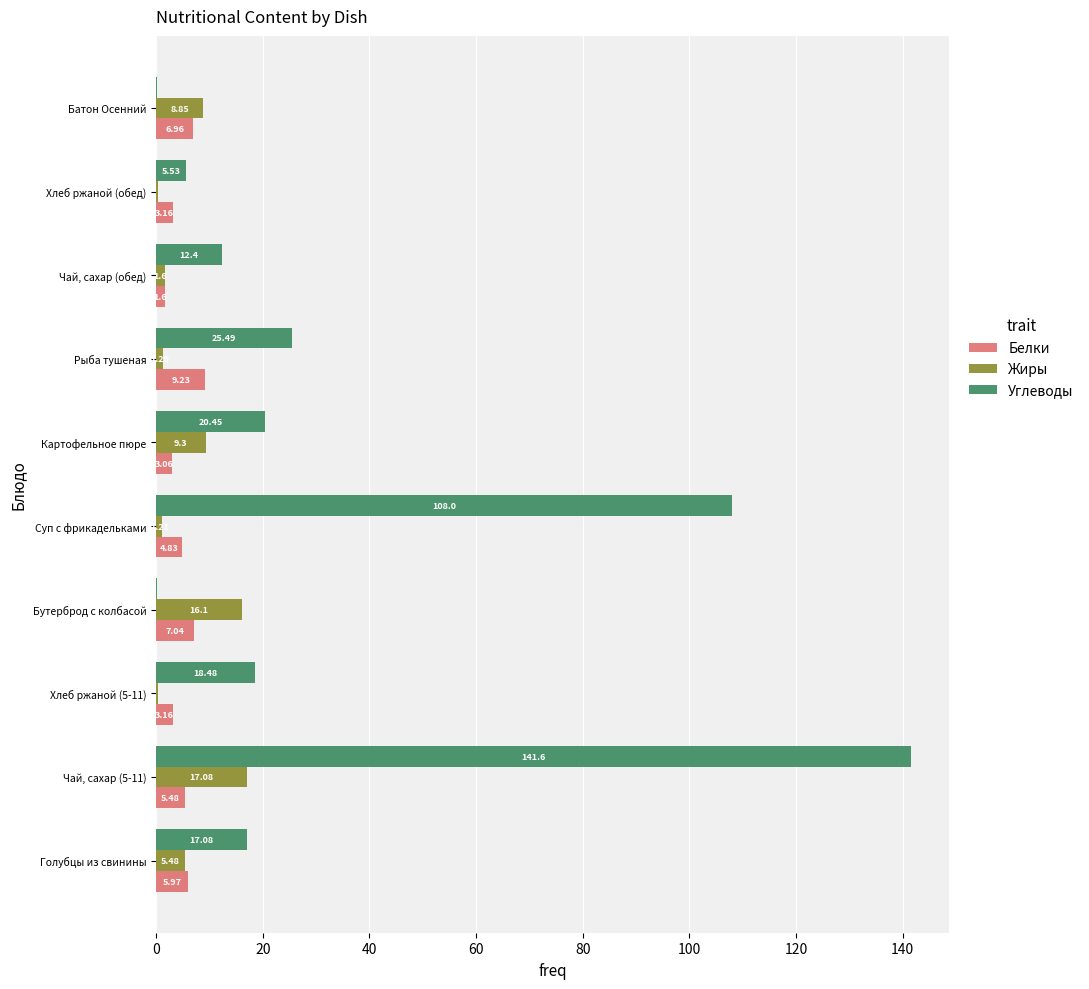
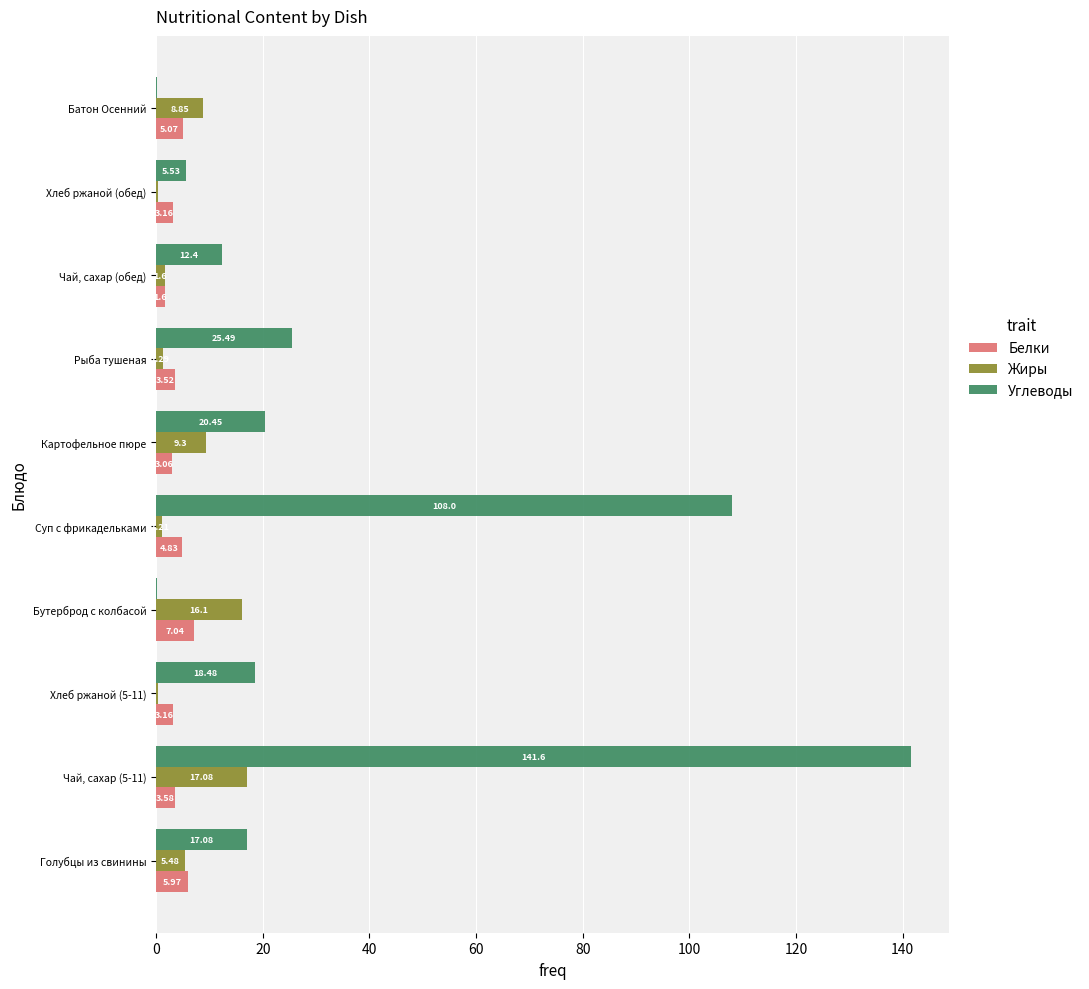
Белки, Батон Осенний: 6.96 -> 5.07
Белки, Рыба тушеная: 9.23 -> 3.52
Белки, Чай, сахар (5-11): 5.48 -> 3.58
